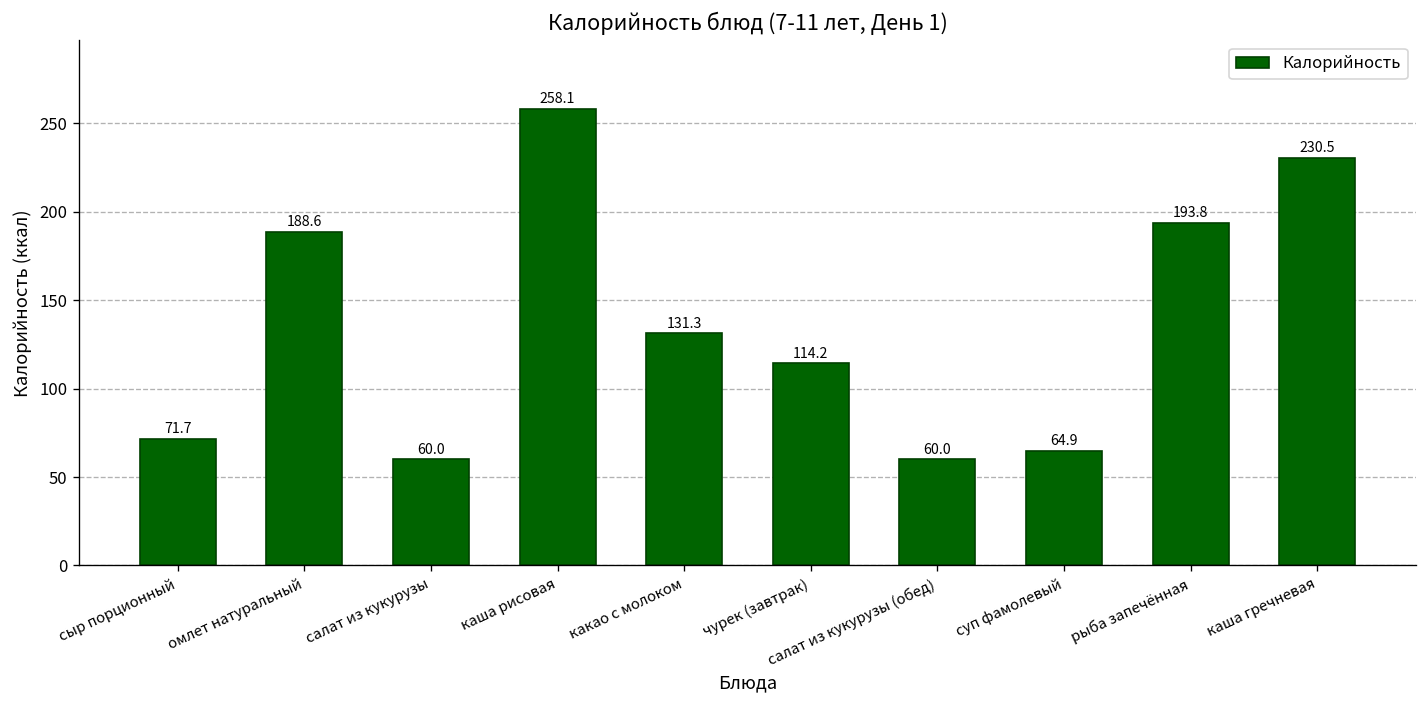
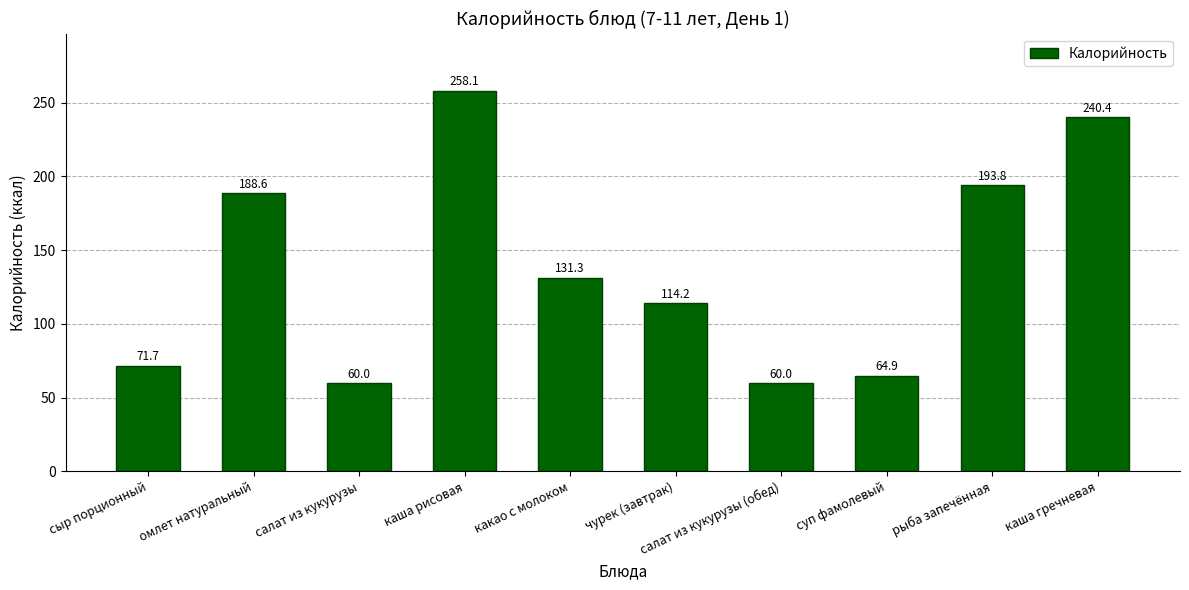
каша гречневая: 230.5 -> 240.4
